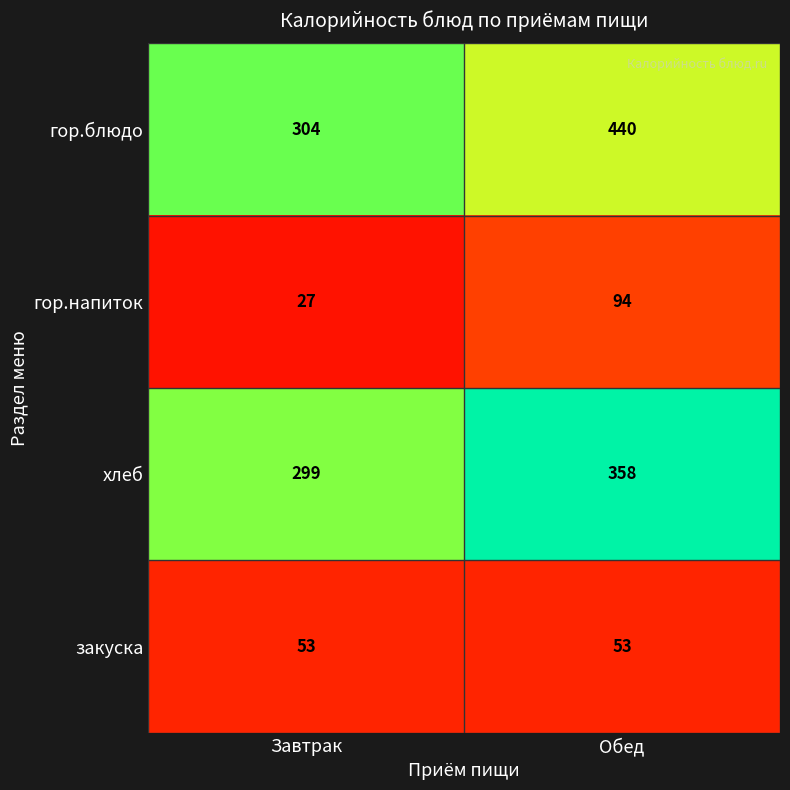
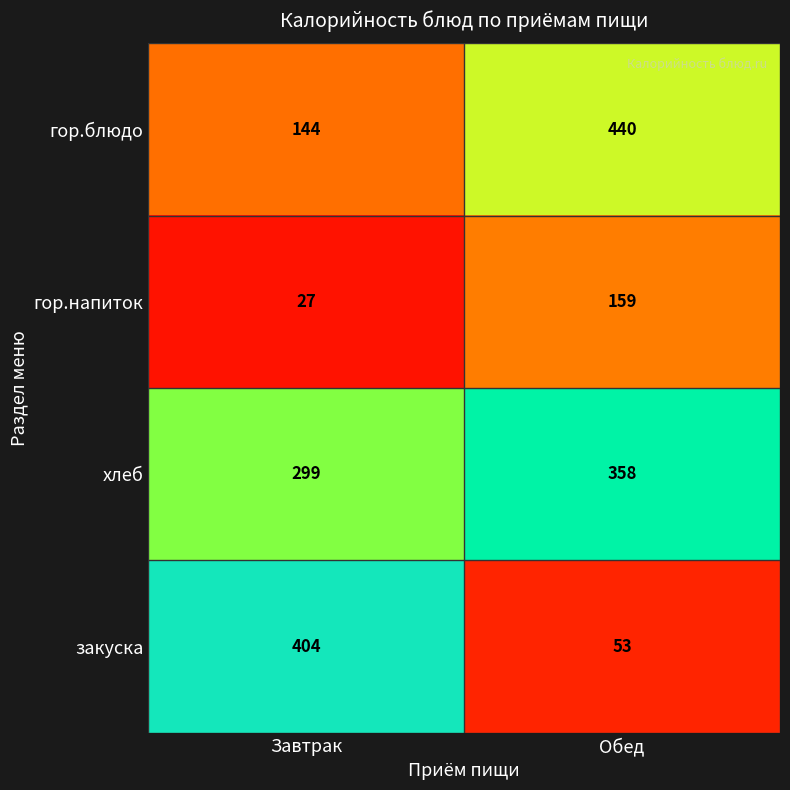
гор.блюдо, Завтрак: 304 -> 144
гор.напиток, Обед: 94 -> 159
закуска, Завтрак: 53 -> 404
